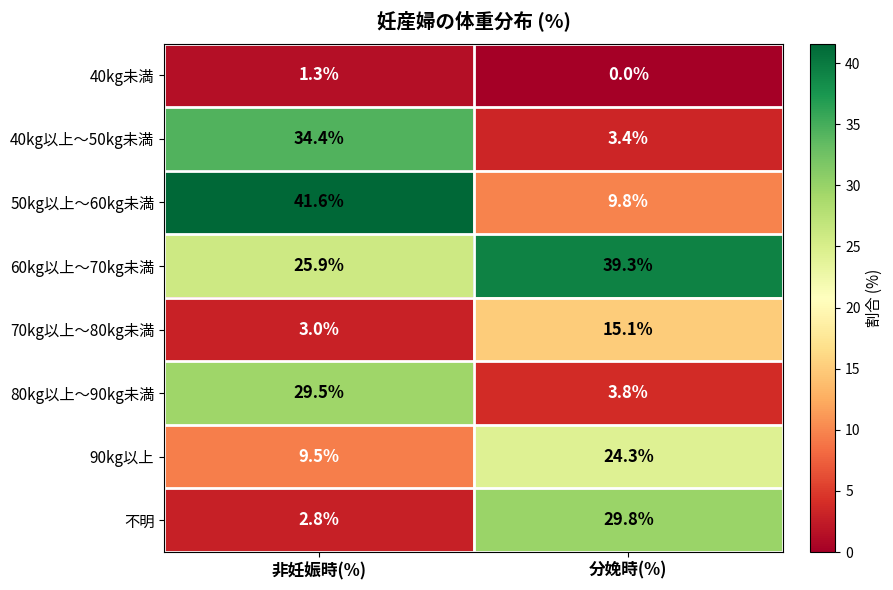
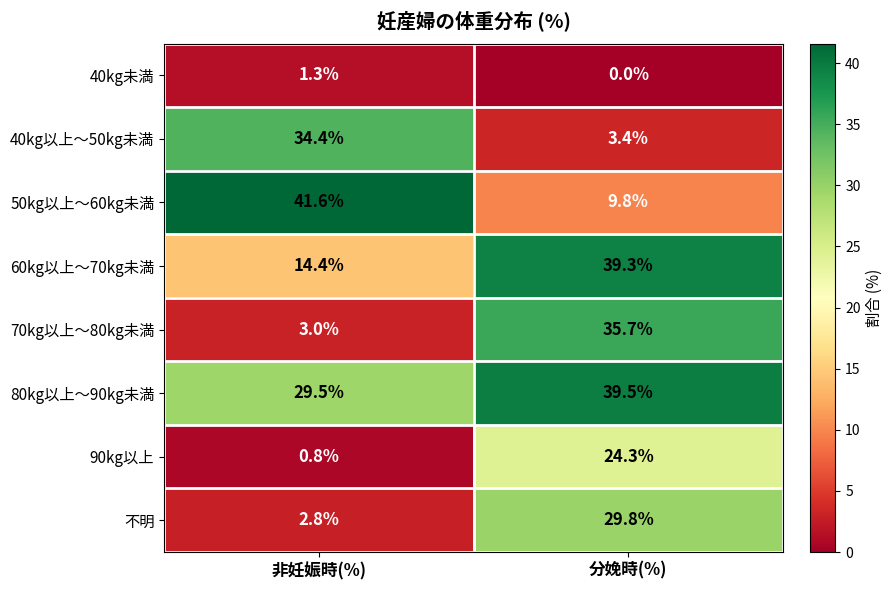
60kg以上～70kg未満, 非妊娠時(%): 25.9% -> 14.4%
70kg以上～80kg未満, 分娩時(%): 15.1% -> 35.7%
80kg以上～90kg未満, 分娩時(%): 3.8% -> 39.5%
90kg以上, 非妊娠時(%): 9.5% -> 0.8%
